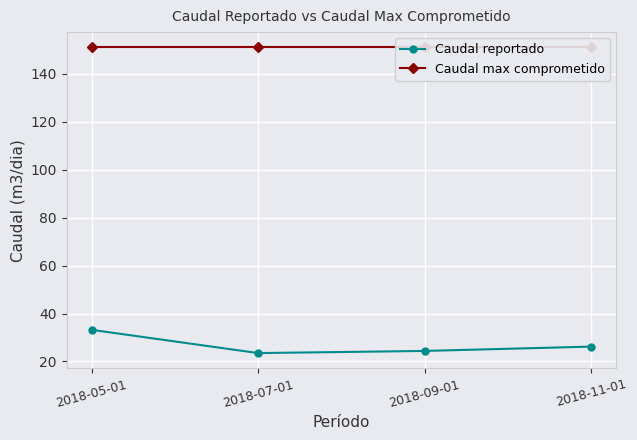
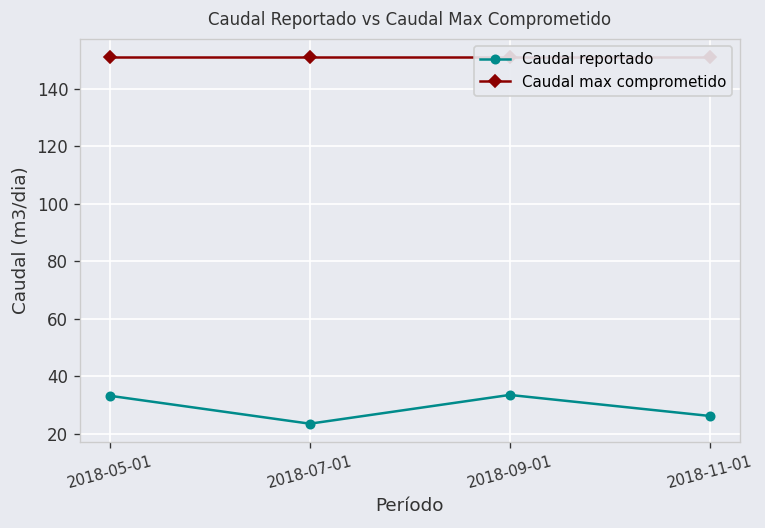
Caudal reportado, 2018-09-01: 24 -> 34
